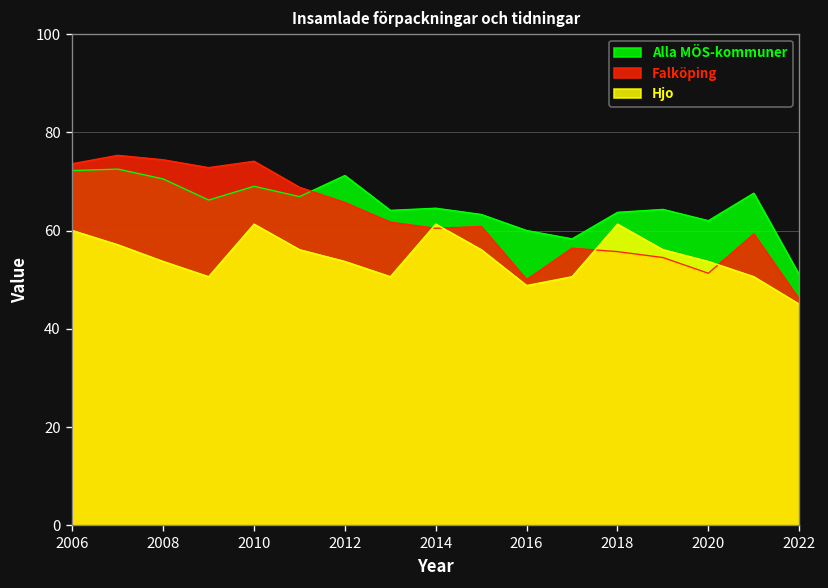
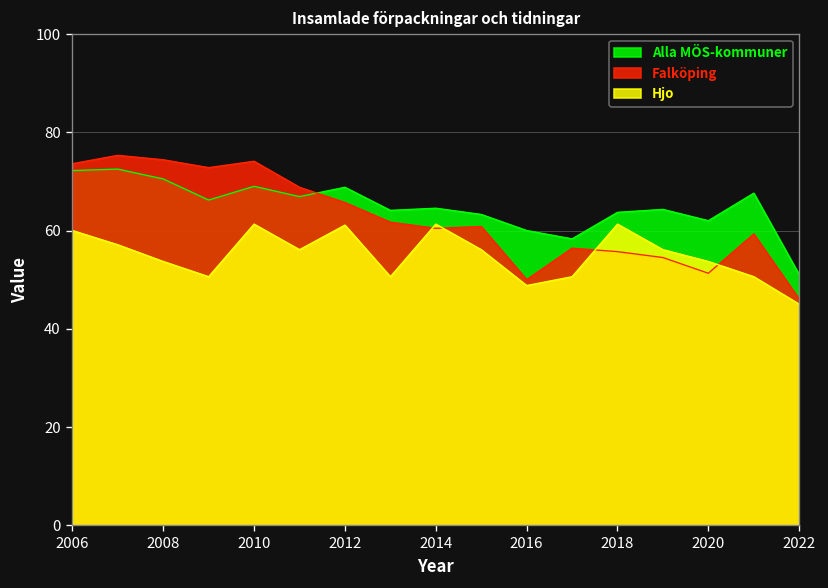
Alla MÖS-kommuner, 2012: 71 -> 69
Hjo, 2012: 54 -> 61
